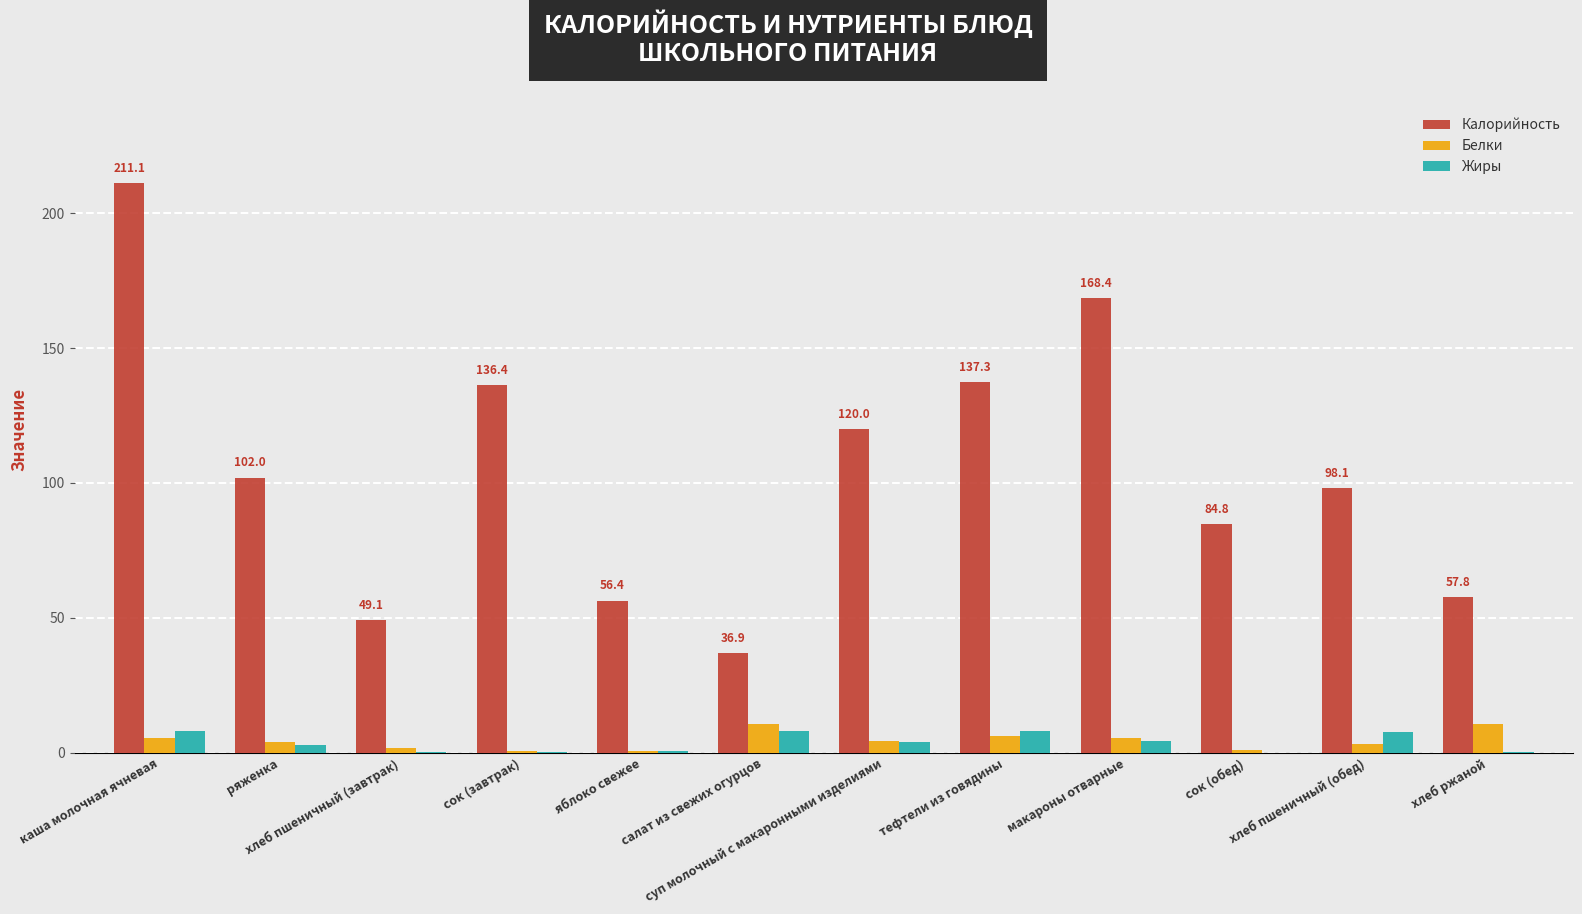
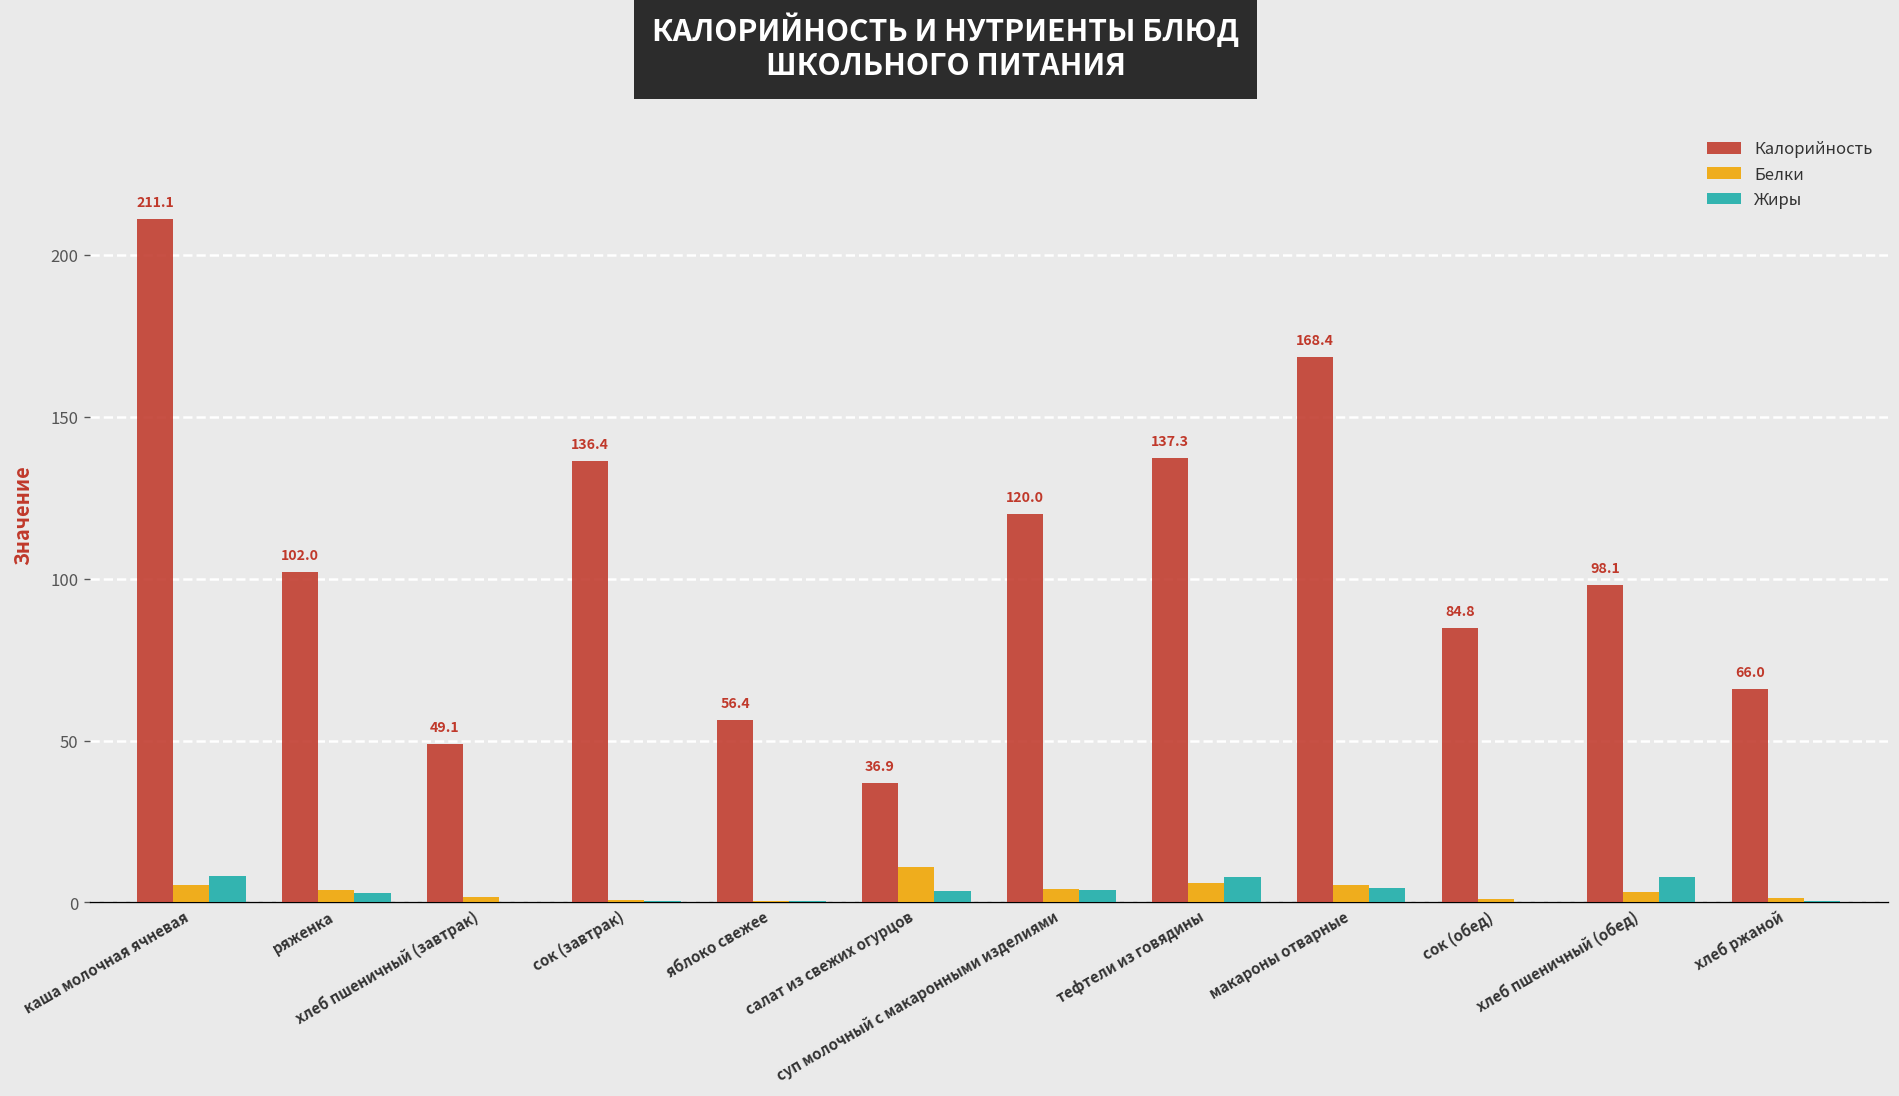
Жиры, салат из свежих огурцов: 8 -> 4
Калорийность, хлеб ржаной: 57.8 -> 66.0
Белки, хлеб ржаной: 11 -> 1
